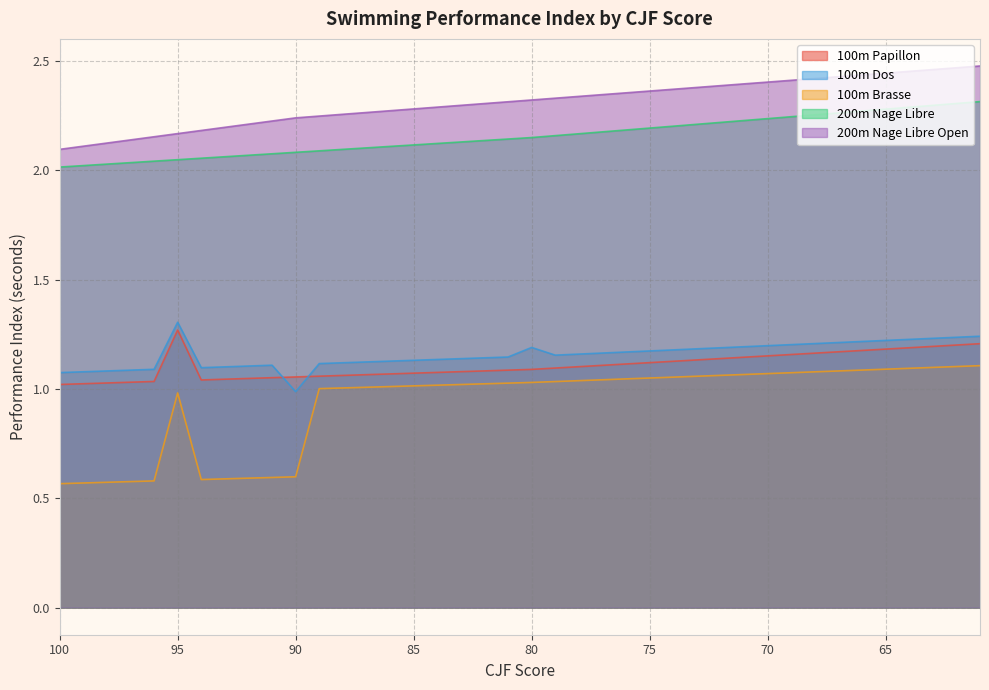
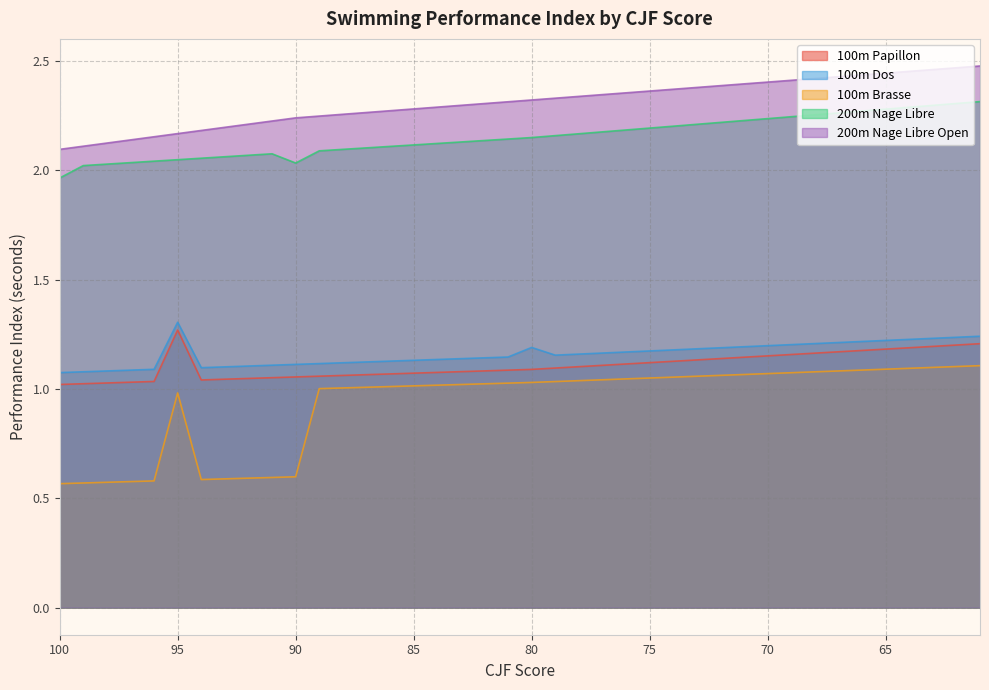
200m Nage Libre, 100: 2.02 -> 1.97
100m Dos, 90: 0.99 -> 1.11
200m Nage Libre, 90: 2.08 -> 2.03
